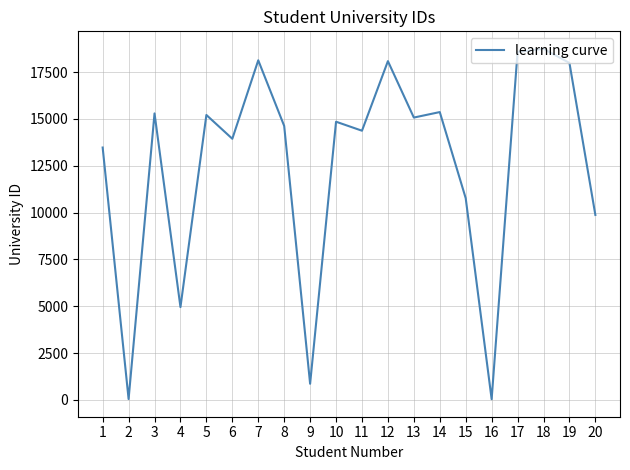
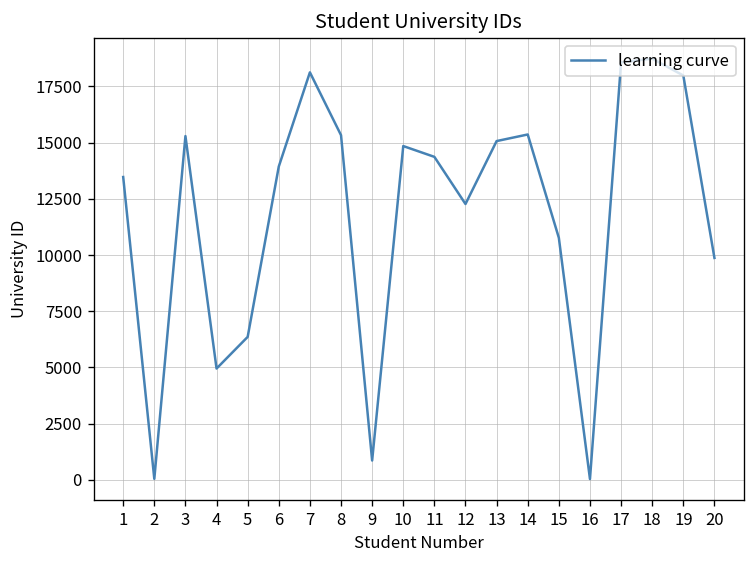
5: 15200 -> 6400
8: 14600 -> 15300
12: 18100 -> 12300
